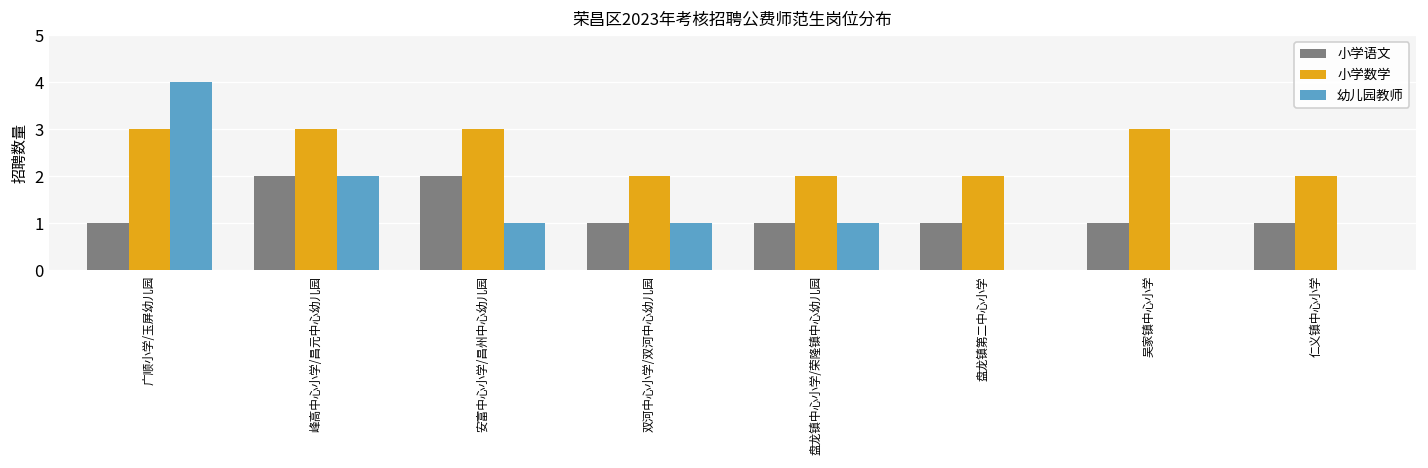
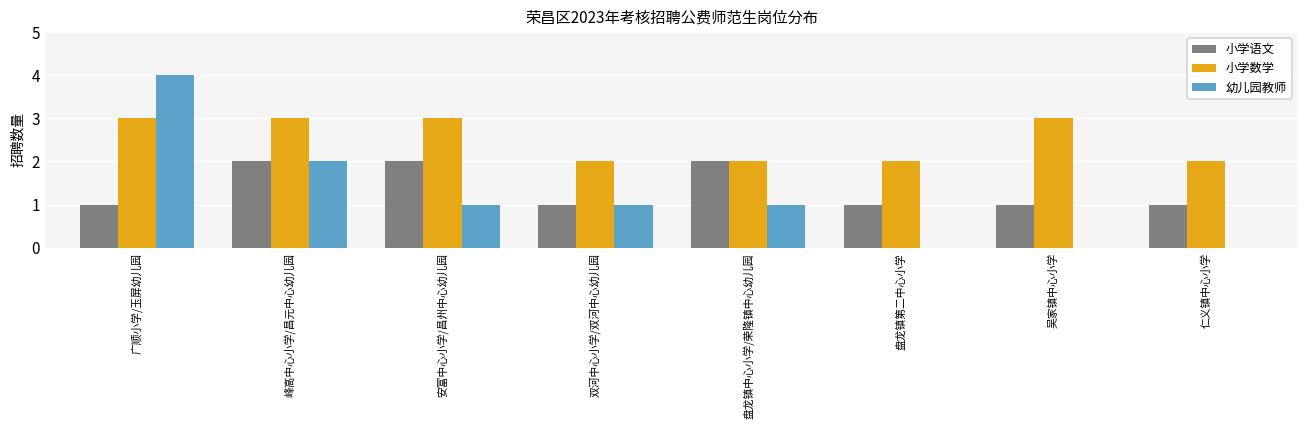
小学语文, 盘龙镇中心小学/荣隆镇中心幼儿园: 1 -> 2
